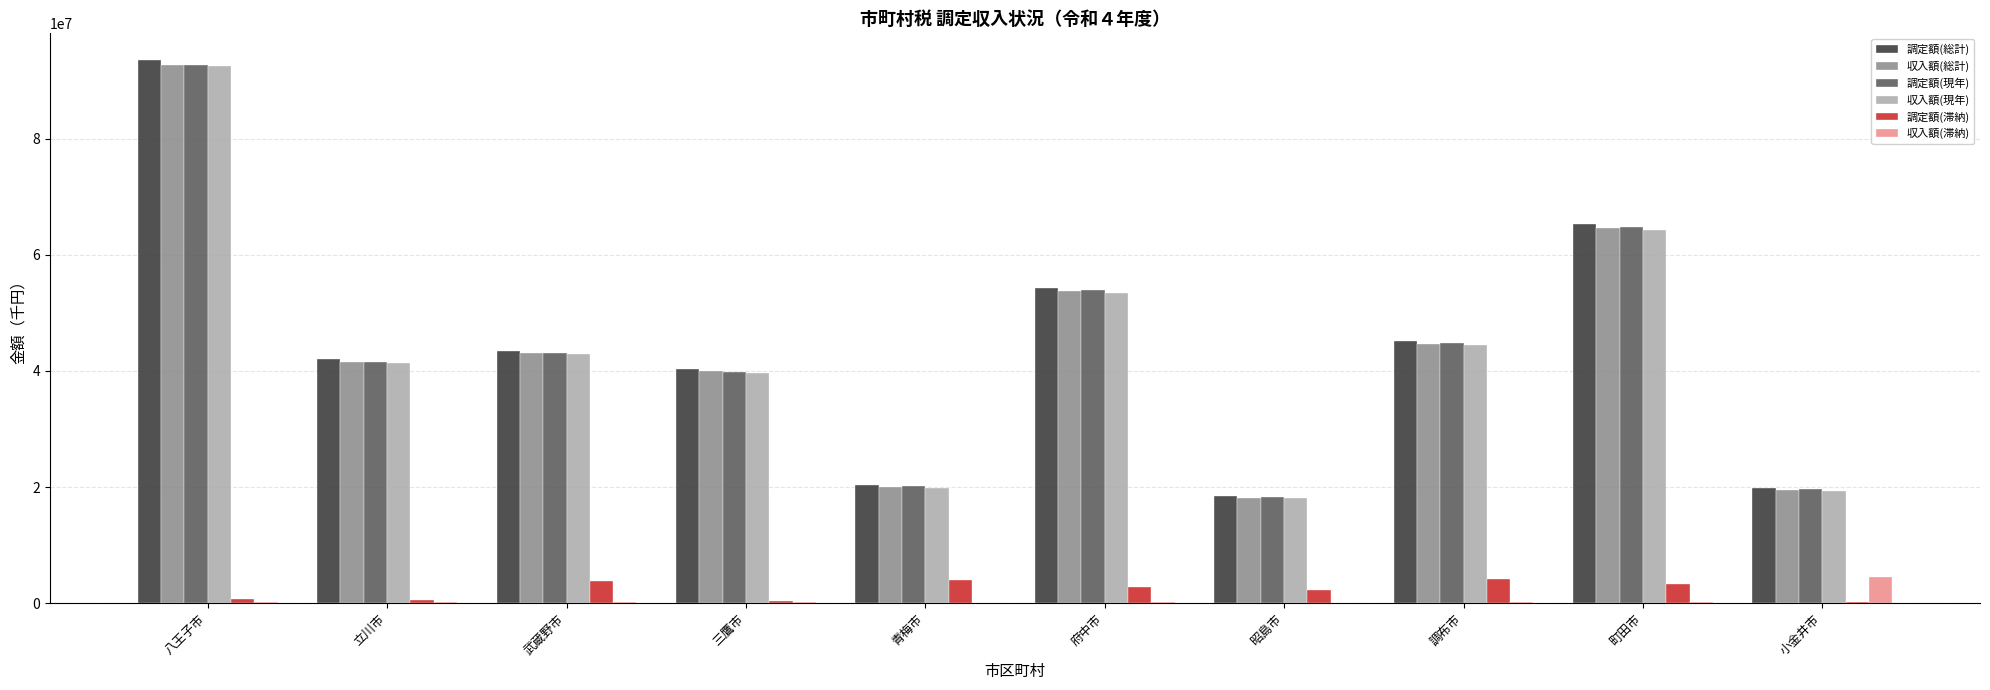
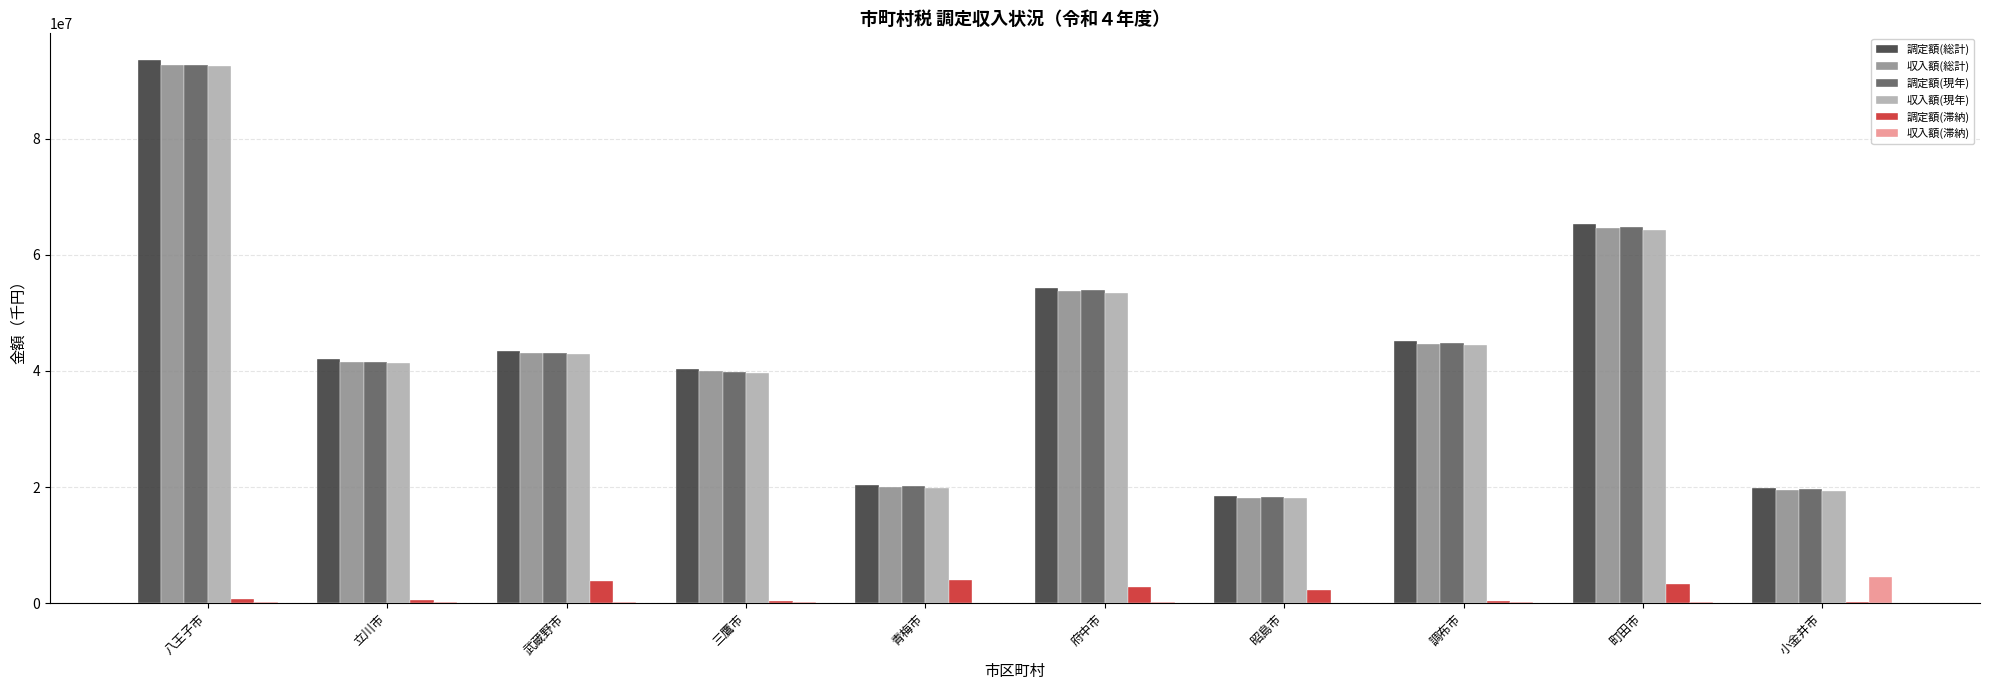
調定額(滞納), 調布市: 4000000 -> 0
